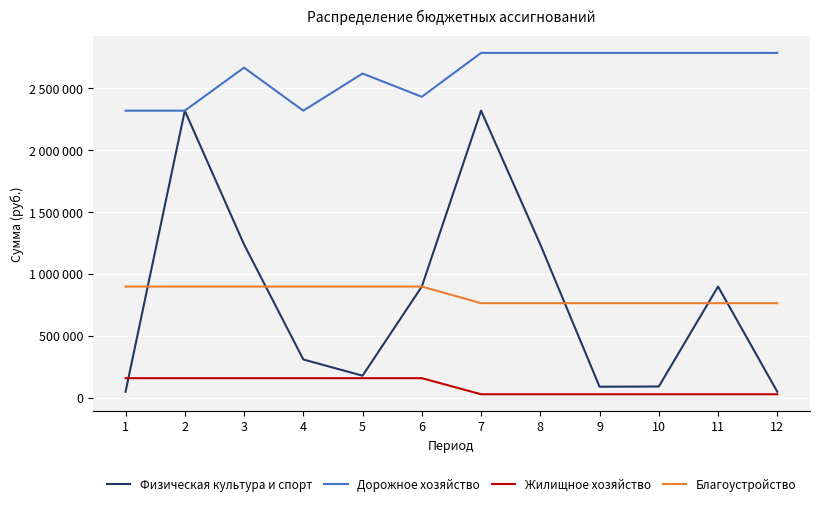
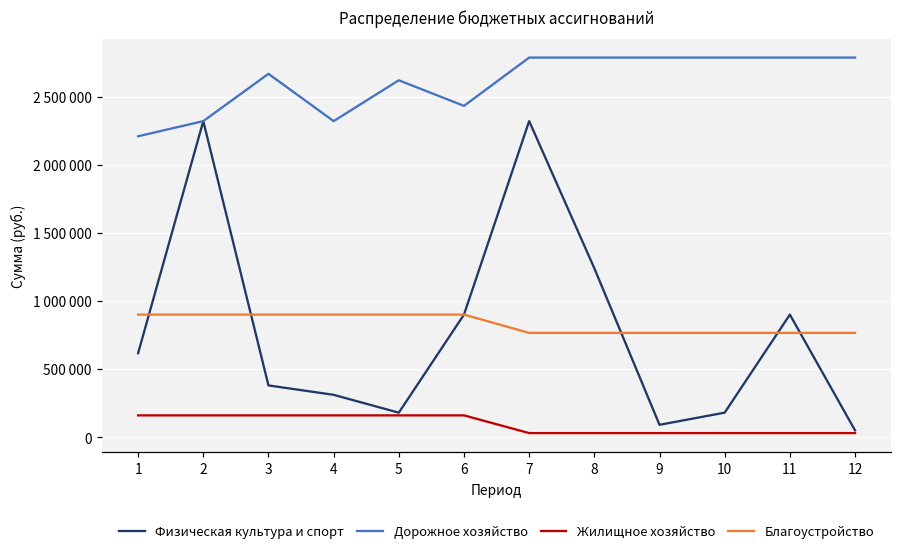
Физическая культура и спорт, 1: 50000 -> 620000
Дорожное хозяйство, 1: 2320000 -> 2210000
Физическая культура и спорт, 3: 1240000 -> 380000
Физическая культура и спорт, 10: 90000 -> 180000
